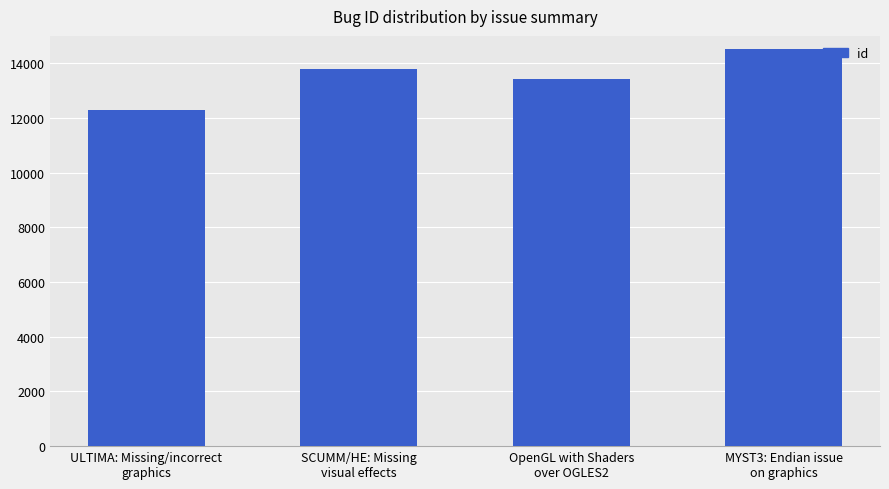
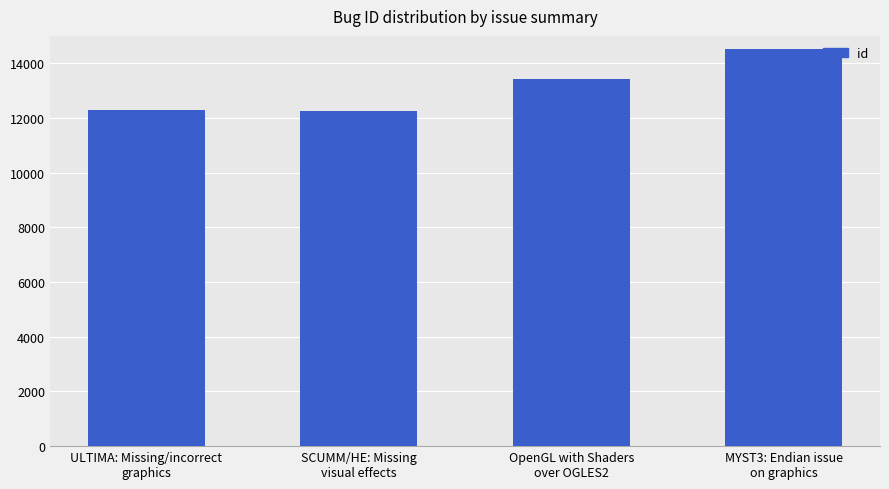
SCUMM/HE: Missing visual effects: 13800 -> 12300
